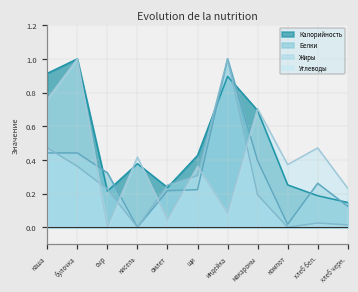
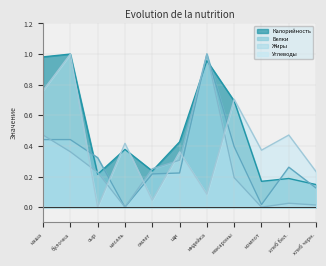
Калорийность, каша: 0.91 -> 0.98
Калорийность, индейка: 0.90 -> 0.96
Калорийность, компот: 0.25 -> 0.17
